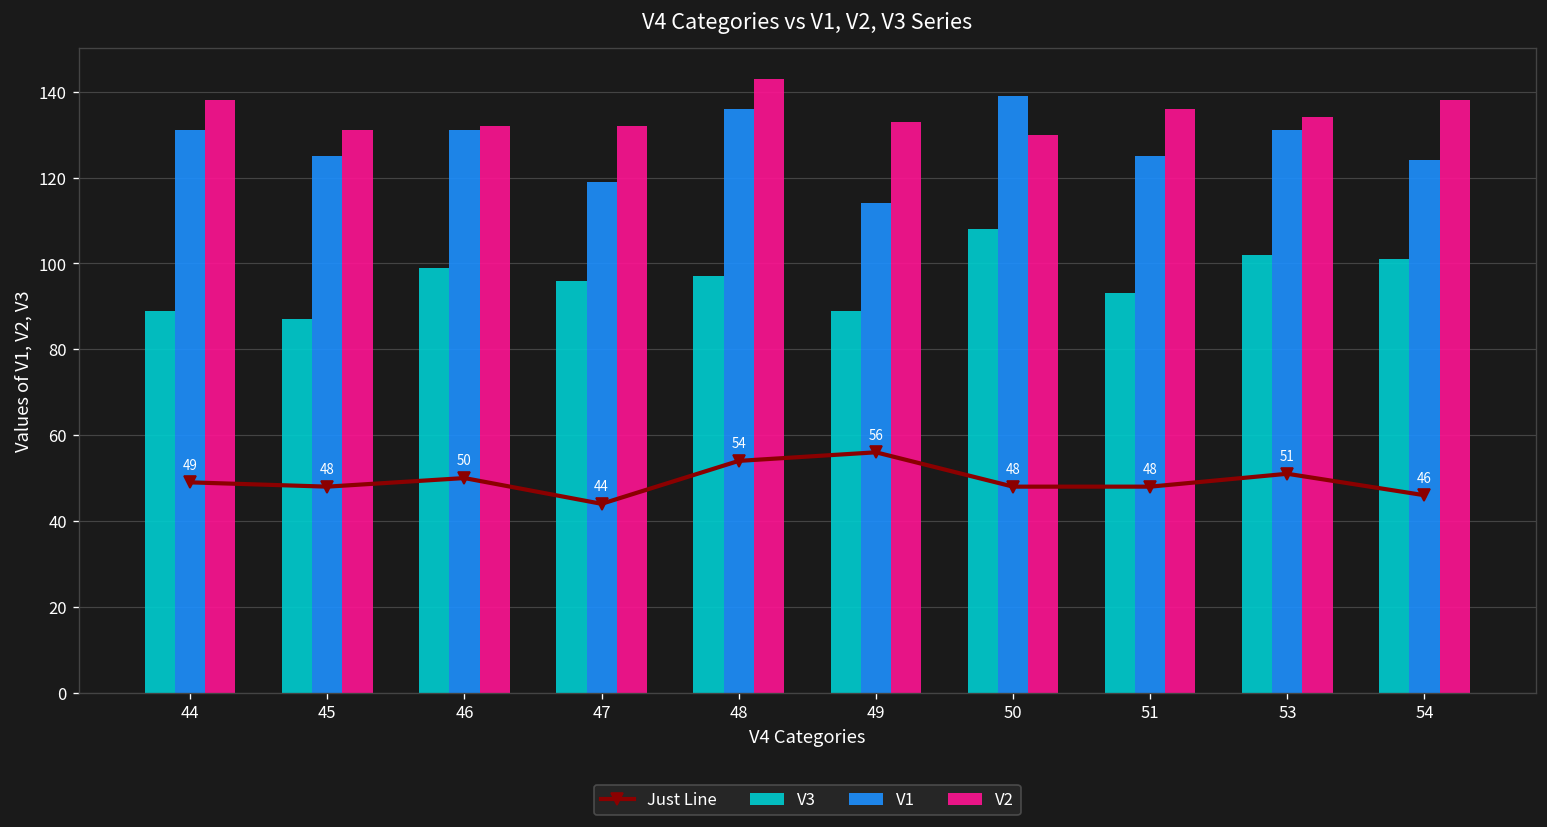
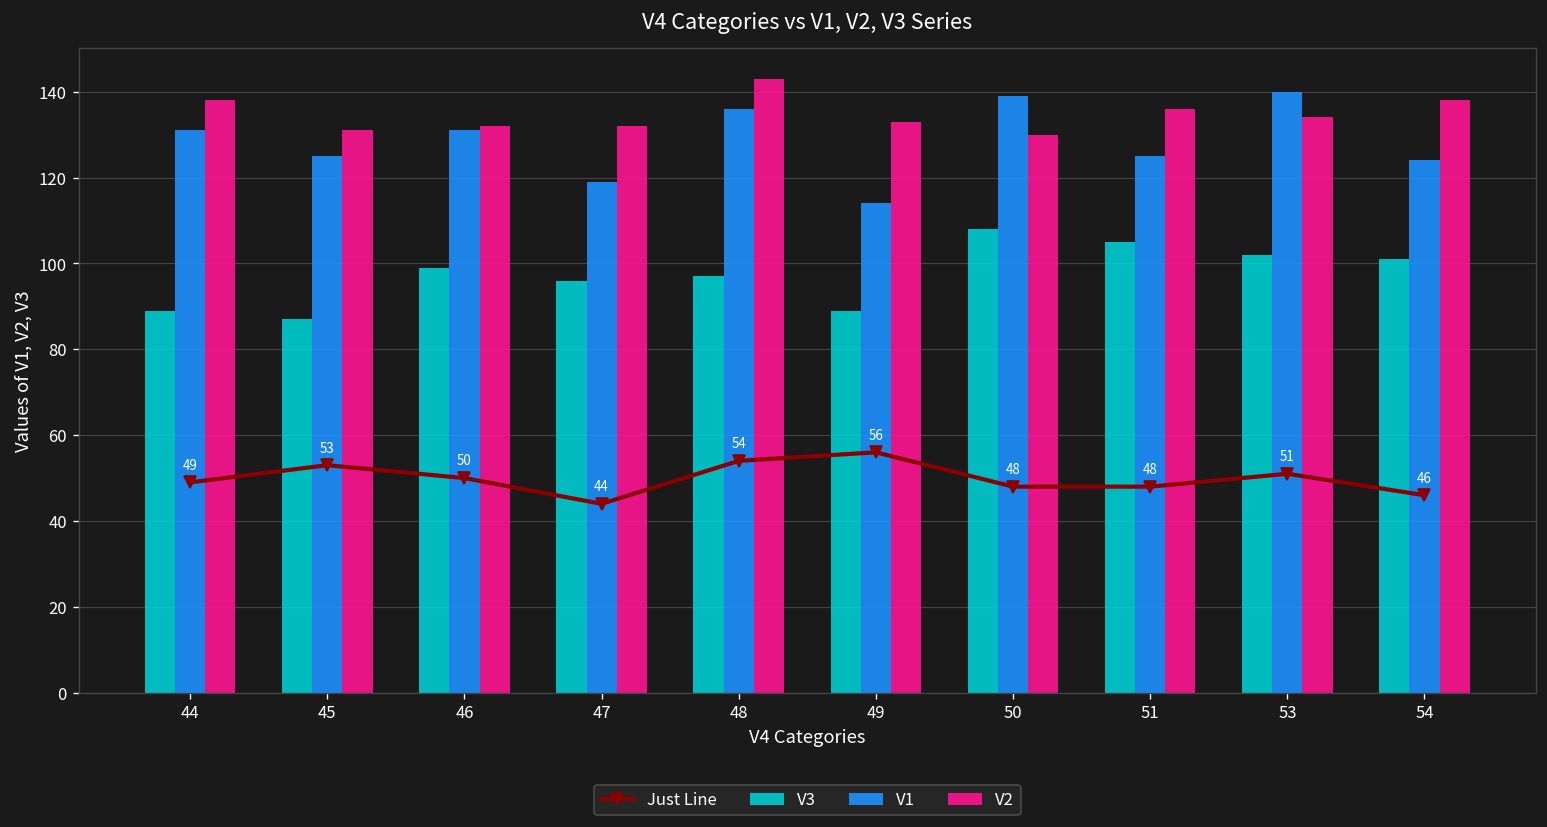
Just Line, 45: 48 -> 53
V3, 51: 93 -> 105
V1, 53: 131 -> 140
